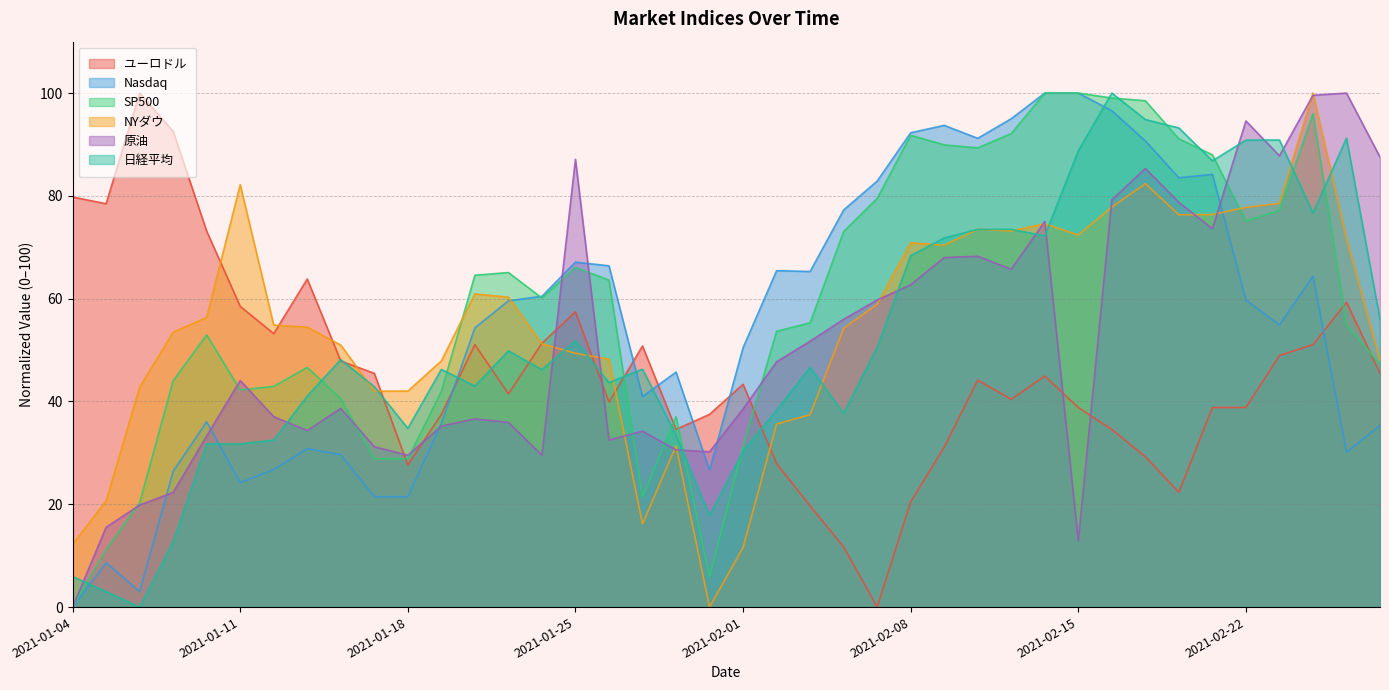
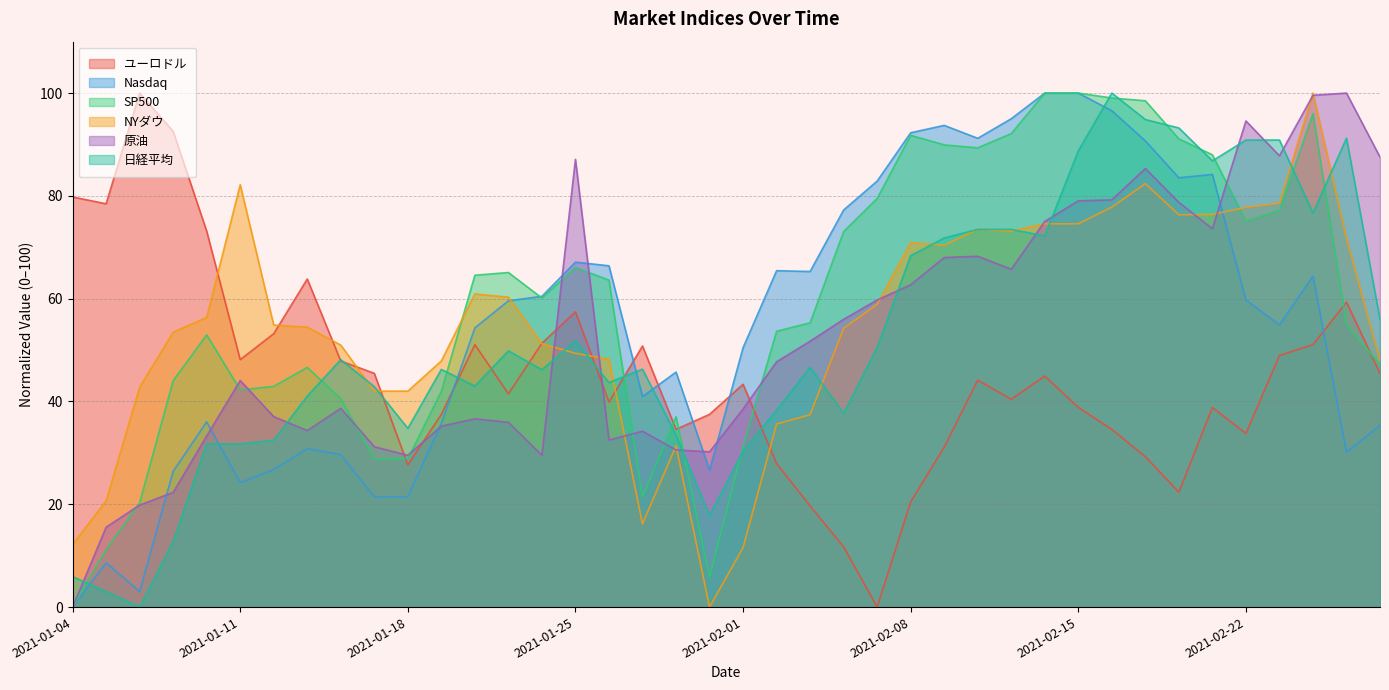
ユーロドル, 2021-01-11: 59 -> 48
NYダウ, 2021-02-15: 72 -> 75
原油, 2021-02-15: 13 -> 79
ユーロドル, 2021-02-22: 39 -> 34
